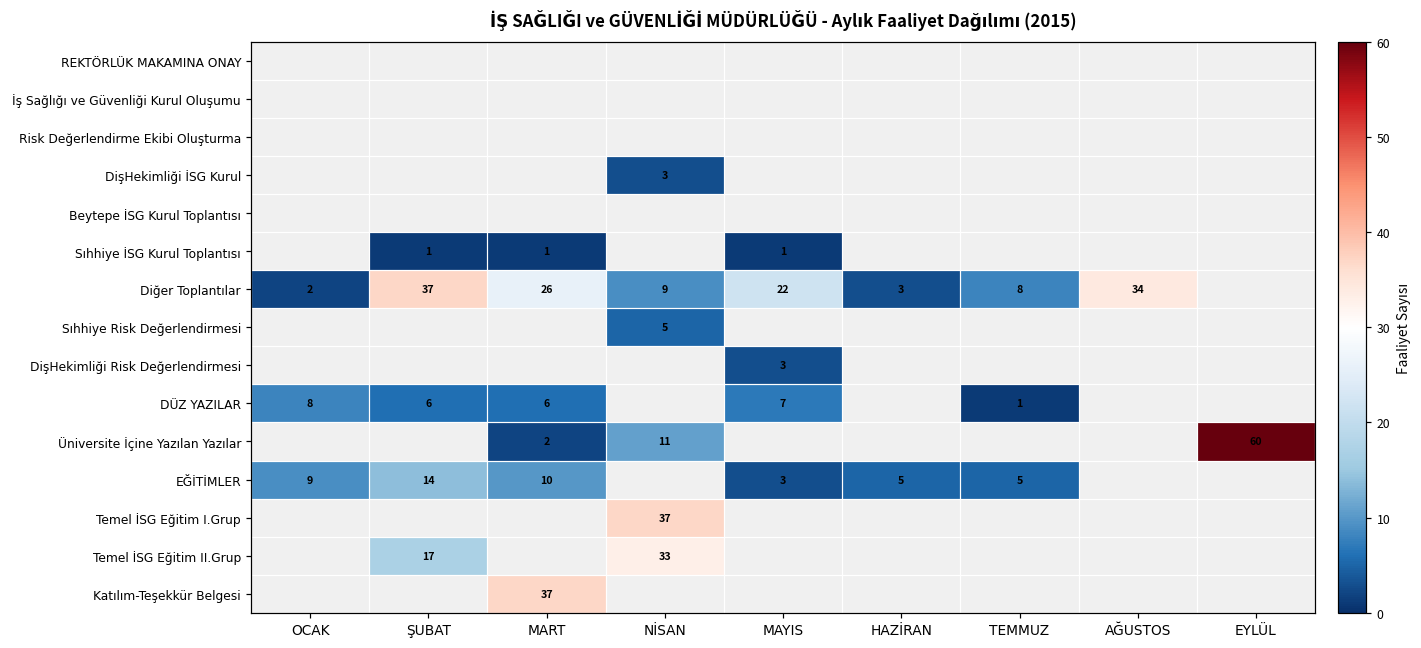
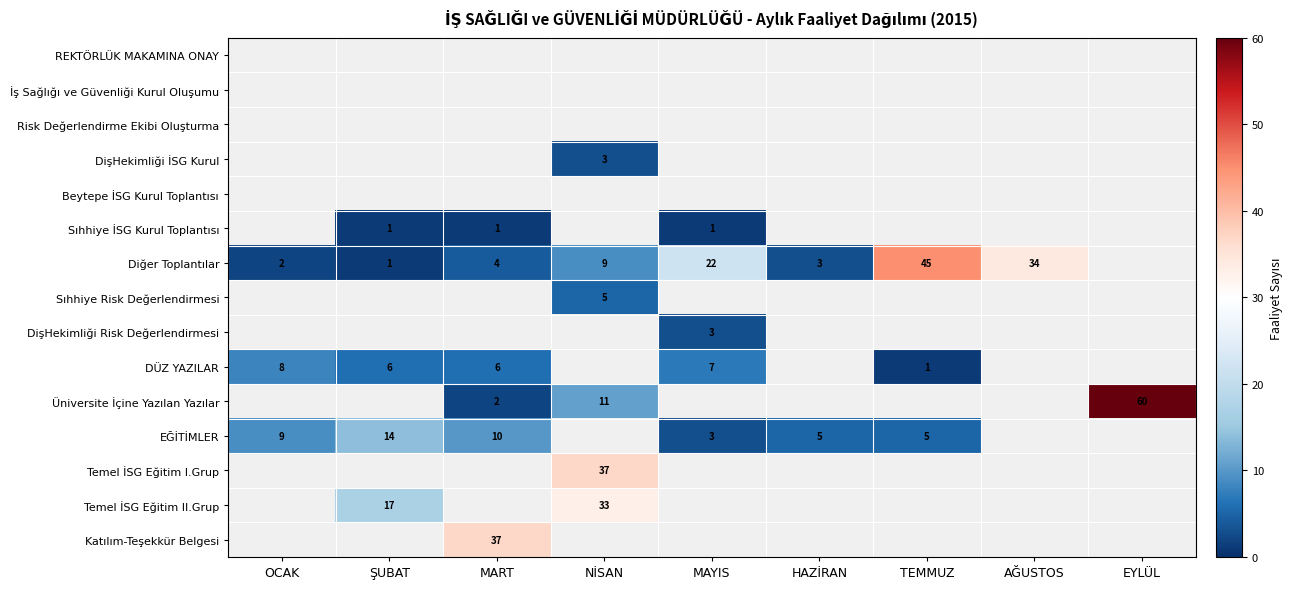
Diğer Toplantılar, ŞUBAT: 37 -> 1
Diğer Toplantılar, MART: 26 -> 4
Diğer Toplantılar, TEMMUZ: 8 -> 45
